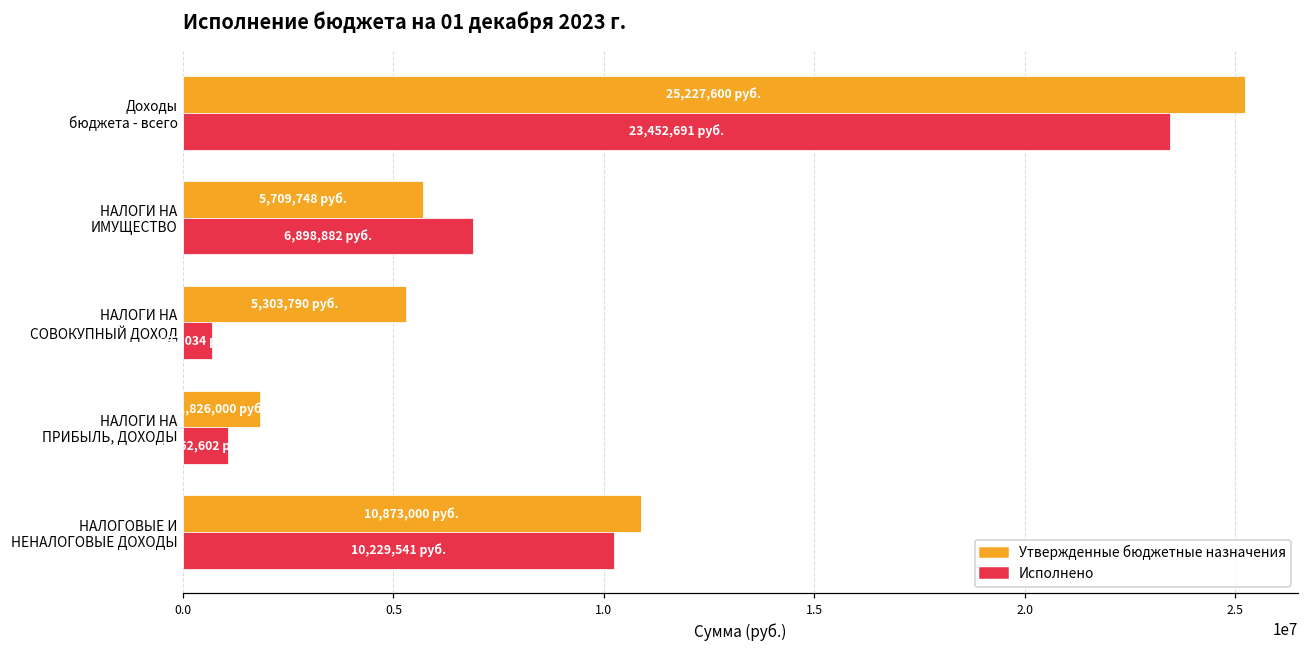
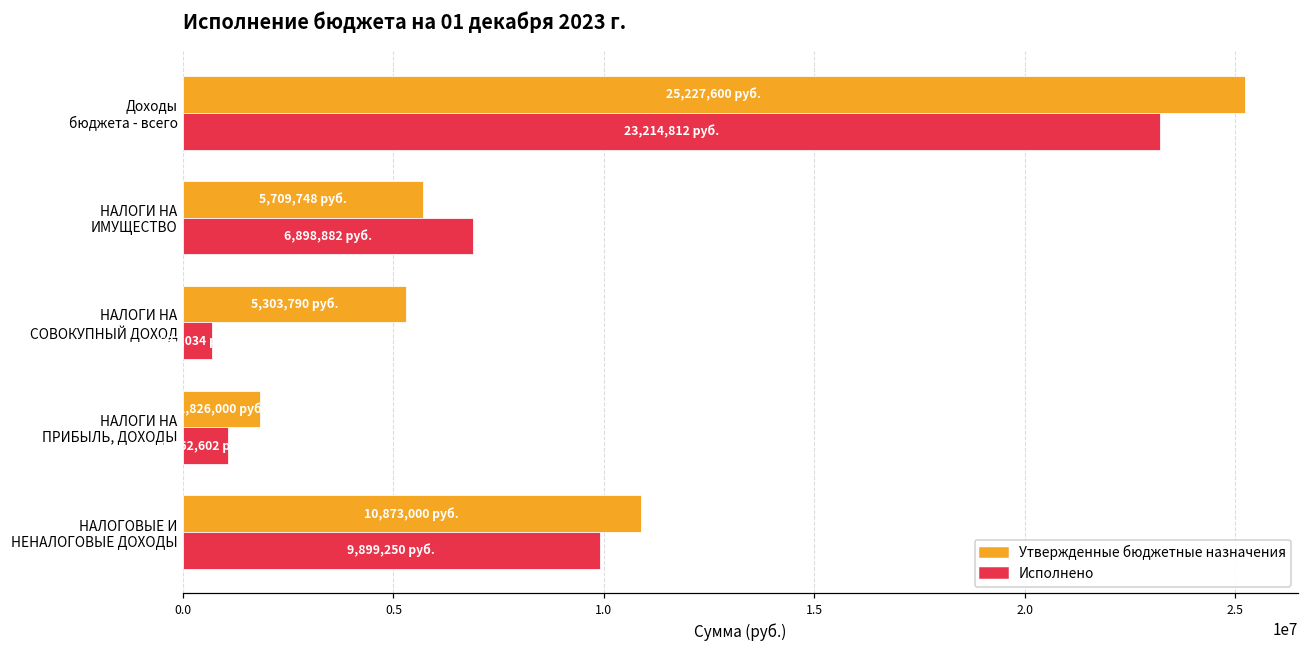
Исполнено, Доходы бюджета - всего: 23,452,691 -> 23,214,812
Исполнено, НАЛОГОВЫЕ И НЕНАЛОГОВЫЕ ДОХОДЫ: 10,229,541 -> 9,899,250
